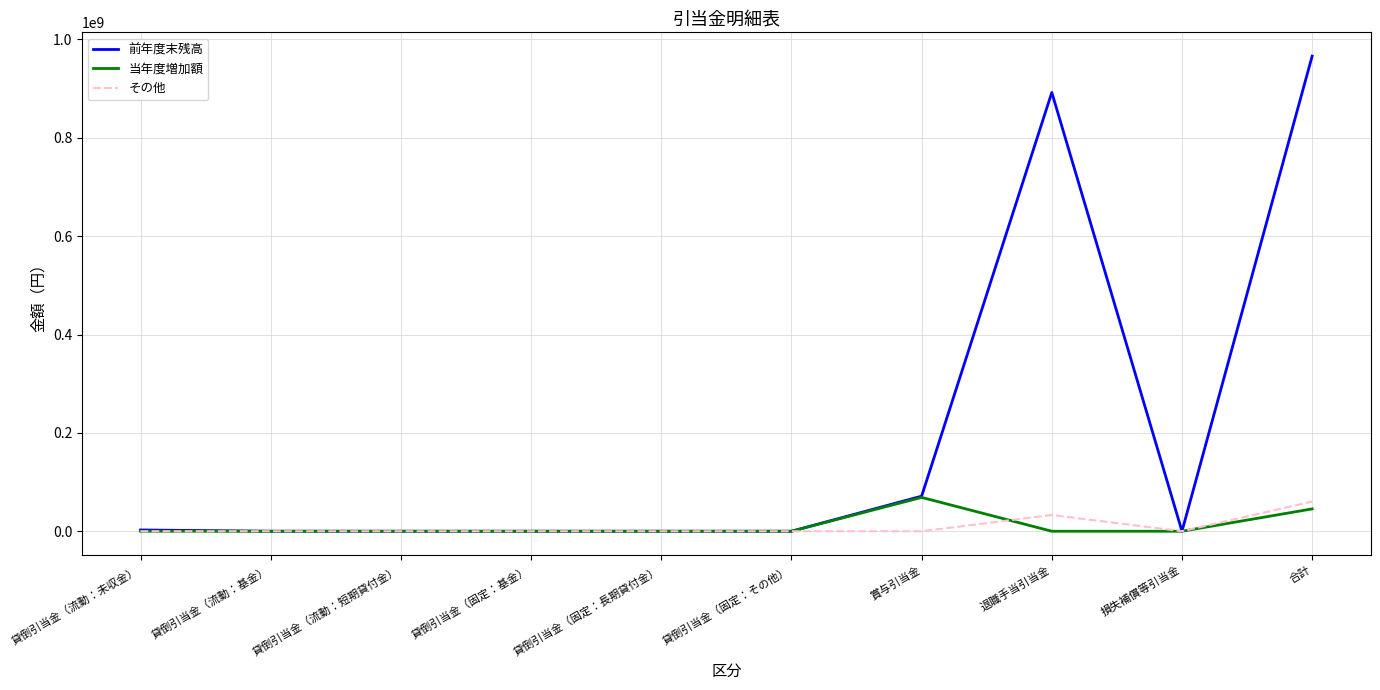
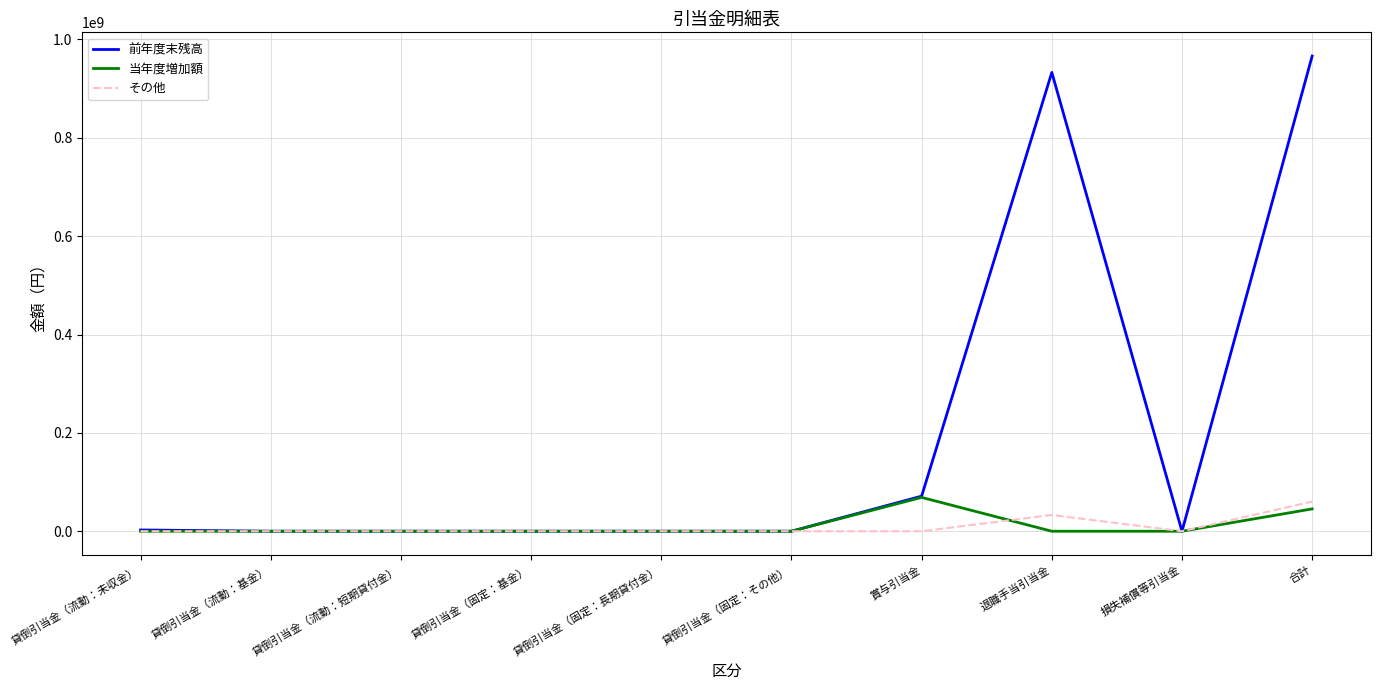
前年度末残高, 退職手当引当金: 890000000 -> 930000000
